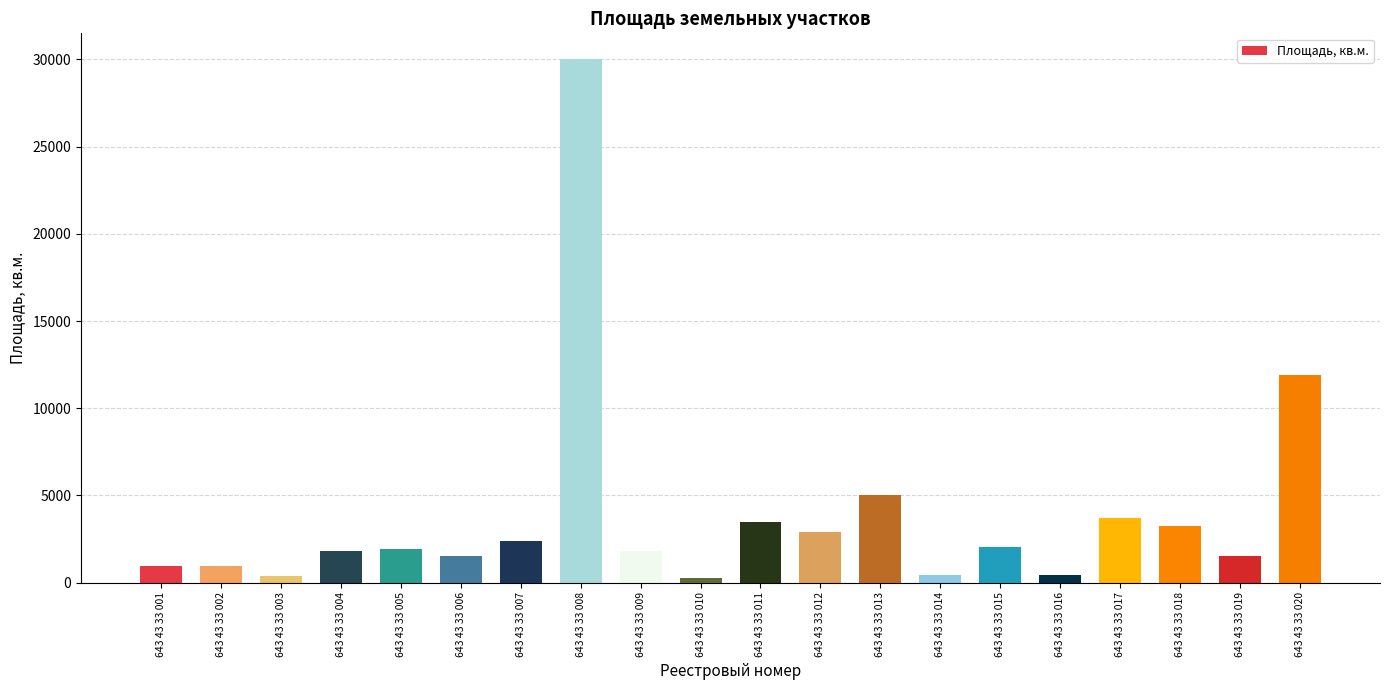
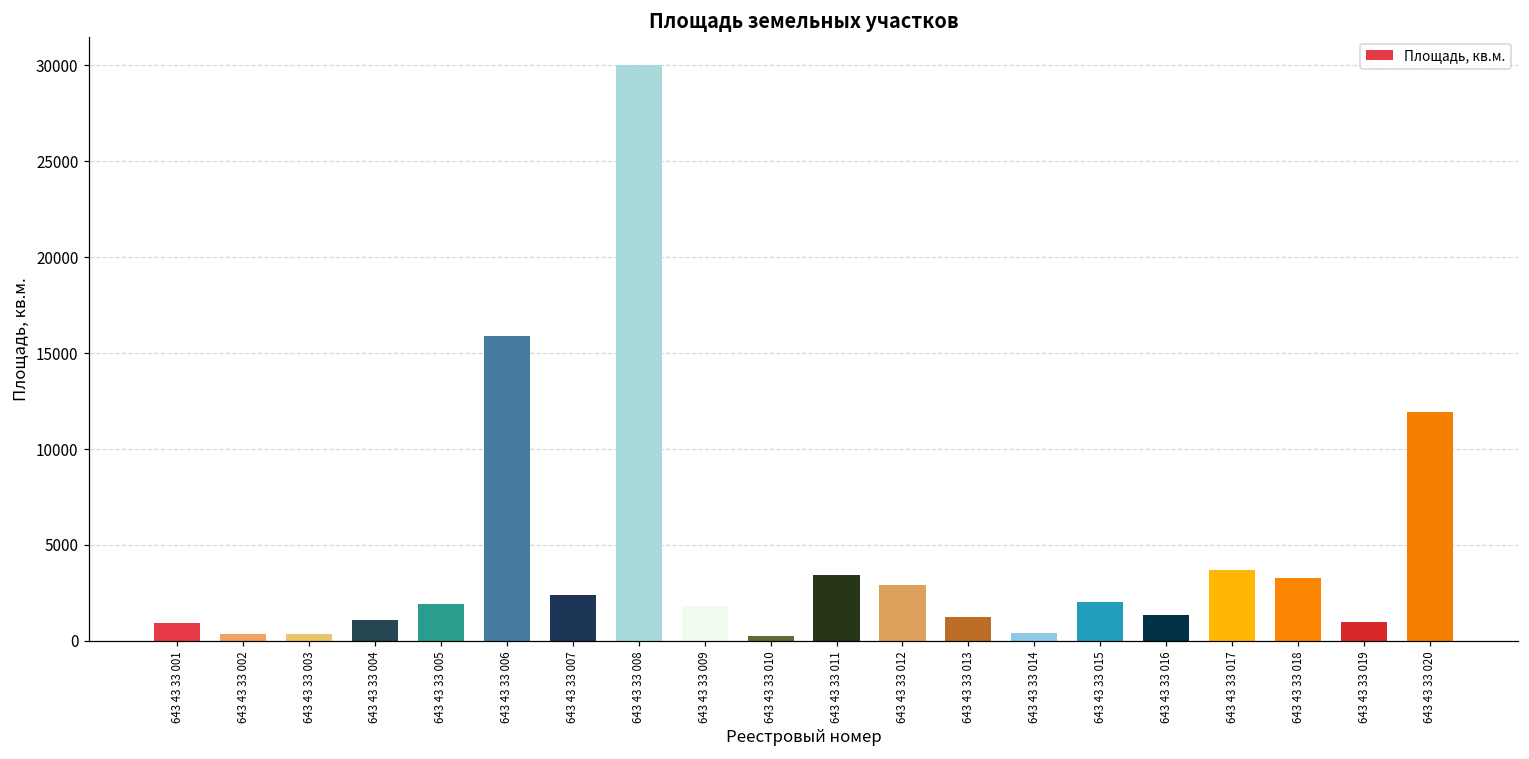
643 43 33 002: 1000 -> 400
643 43 33 004: 1800 -> 1100
643 43 33 006: 1500 -> 15900
643 43 33 013: 5000 -> 1200
643 43 33 016: 400 -> 1400
643 43 33 019: 1500 -> 1000
